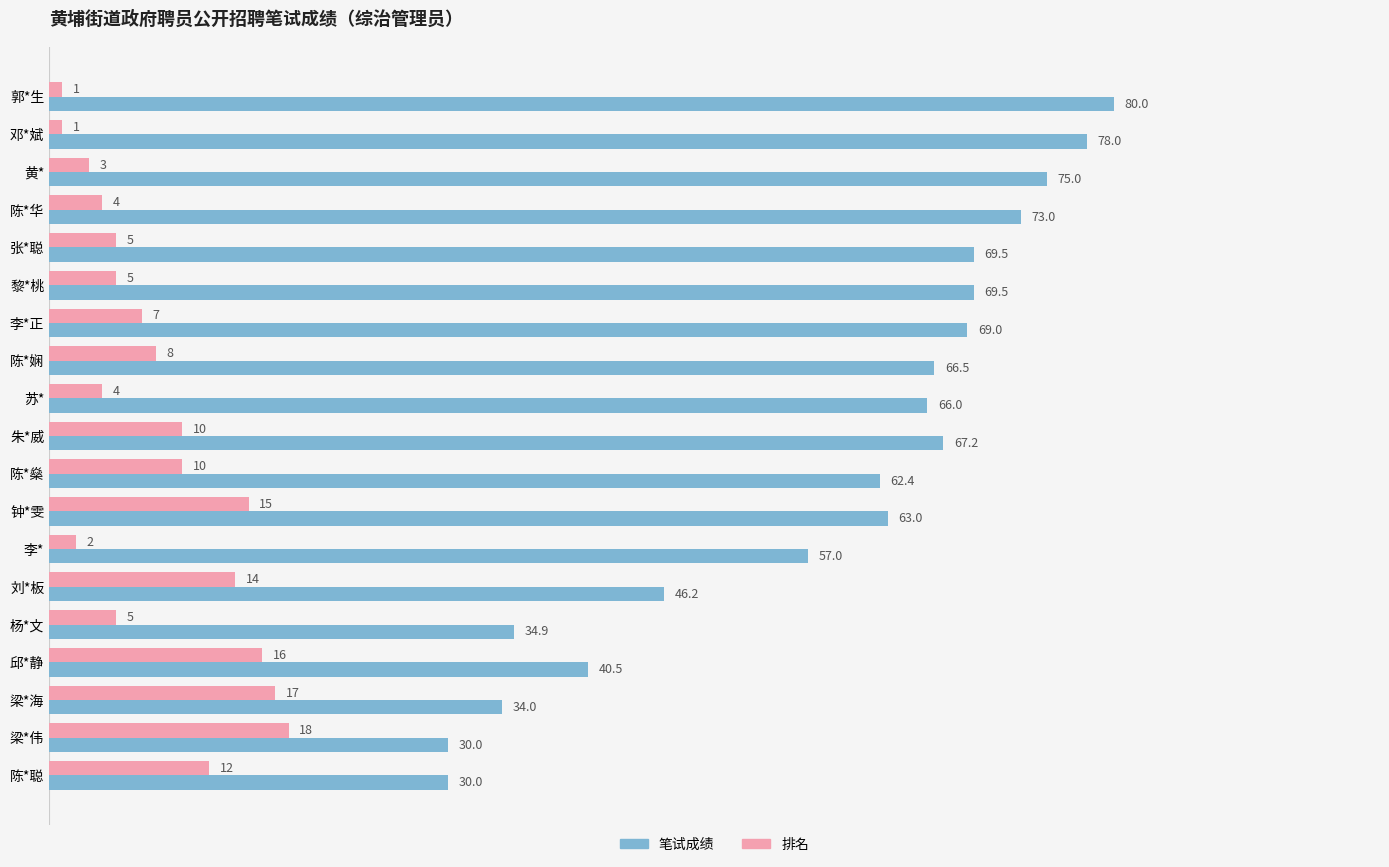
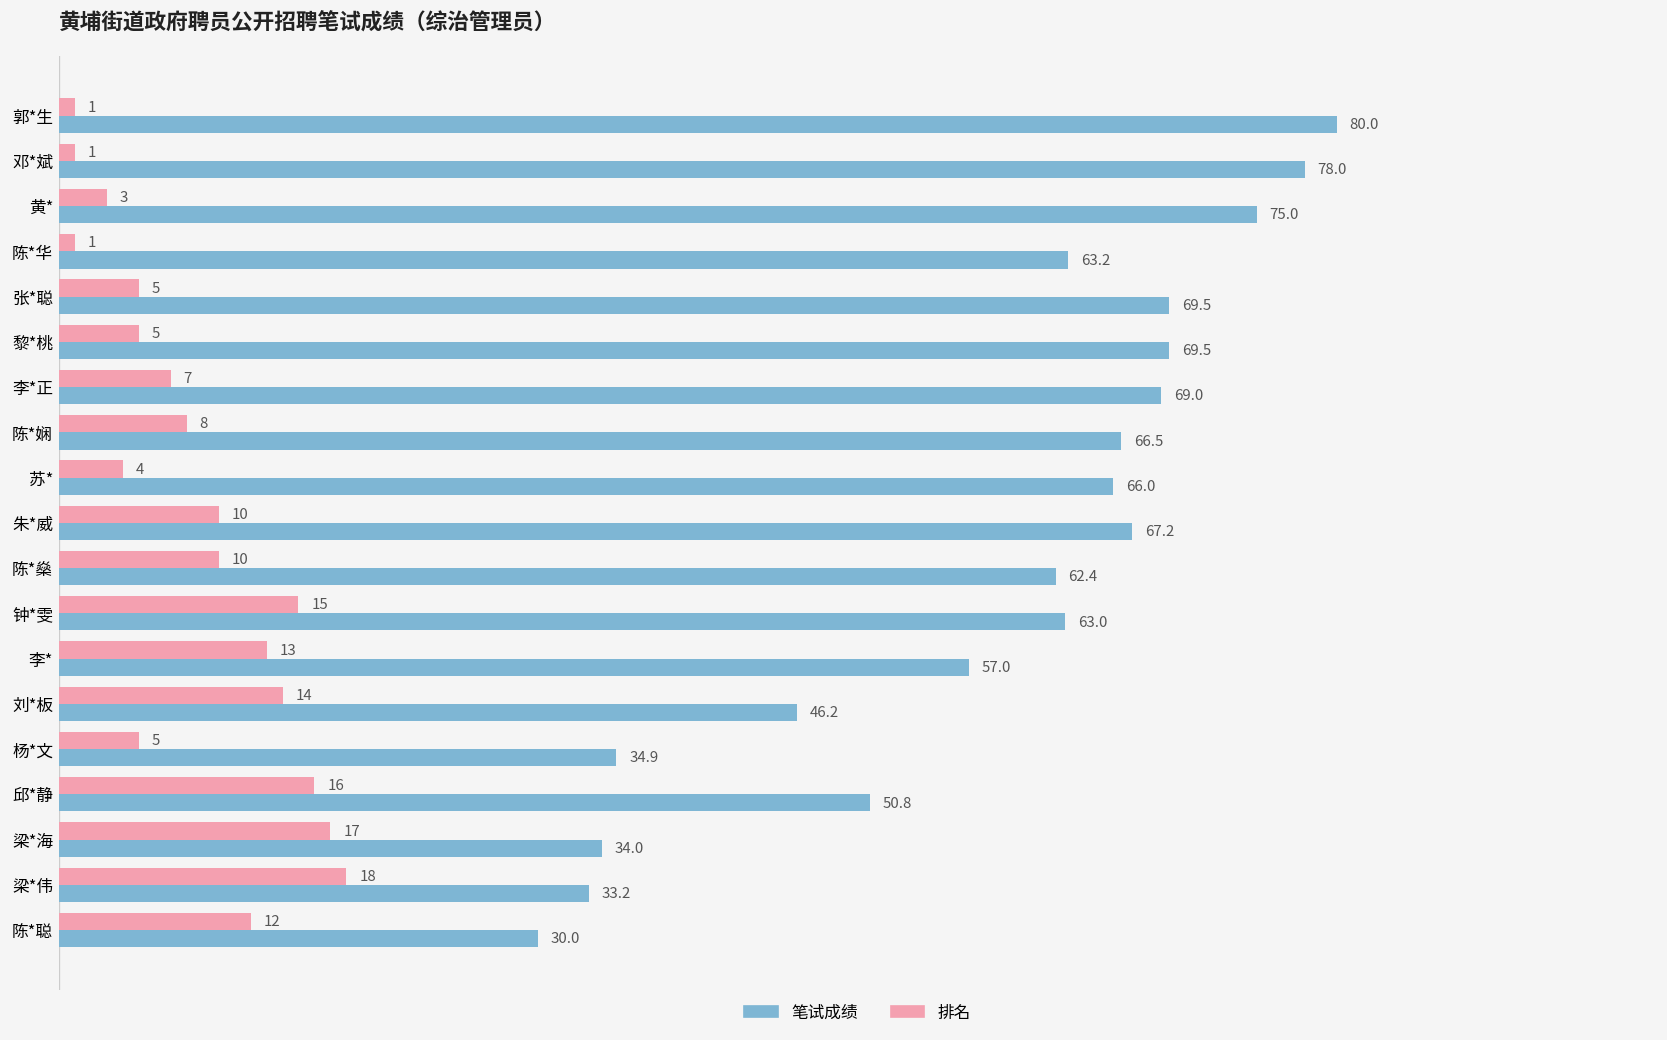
排名, 陈*华: 4 -> 1
笔试成绩, 陈*华: 73.0 -> 63.2
排名, 李*: 2 -> 13
笔试成绩, 邱*静: 40.5 -> 50.8
笔试成绩, 梁*伟: 30.0 -> 33.2
